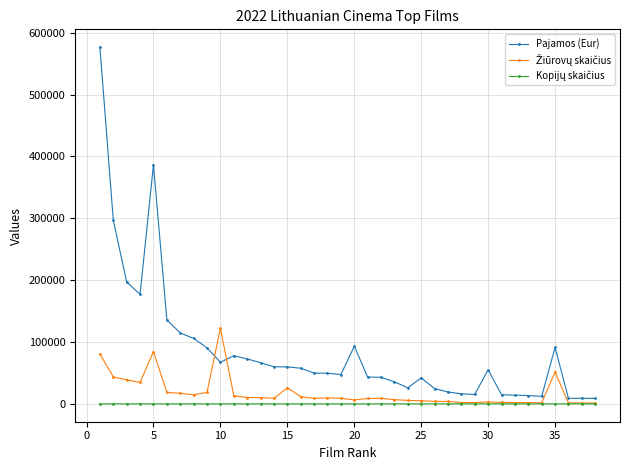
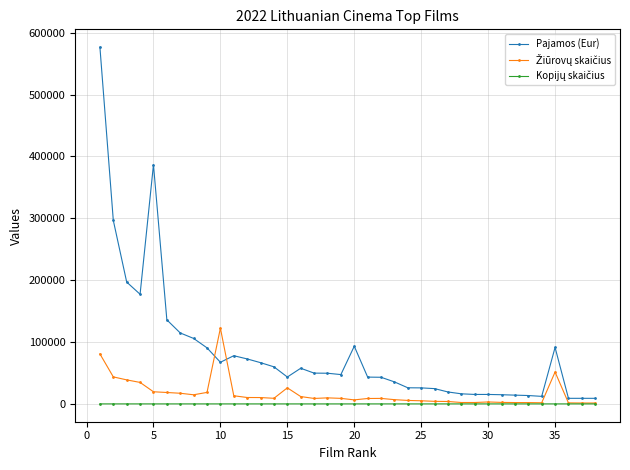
Žiūrovų skaičius, 5: 80000 -> 20000
Pajamos (Eur), 15: 60000 -> 40000
Pajamos (Eur), 25: 40000 -> 30000
Pajamos (Eur), 30: 60000 -> 20000
